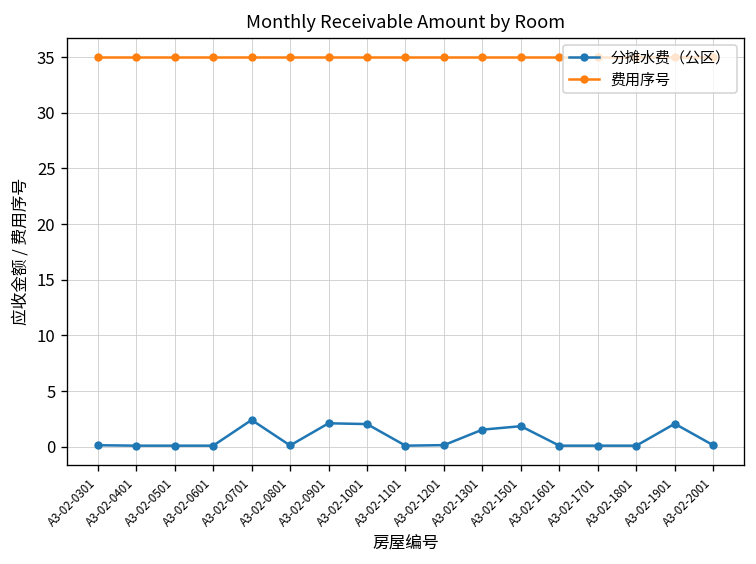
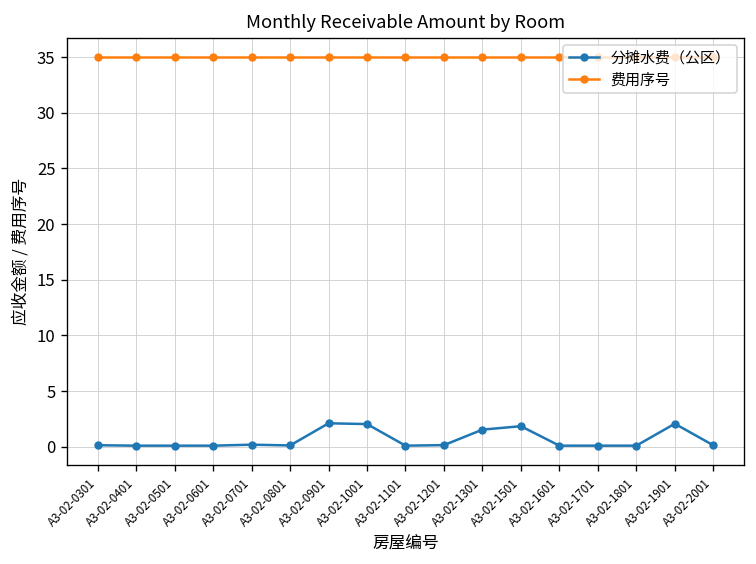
分摊水费（公区）, A3-02-0701: 2 -> 0
